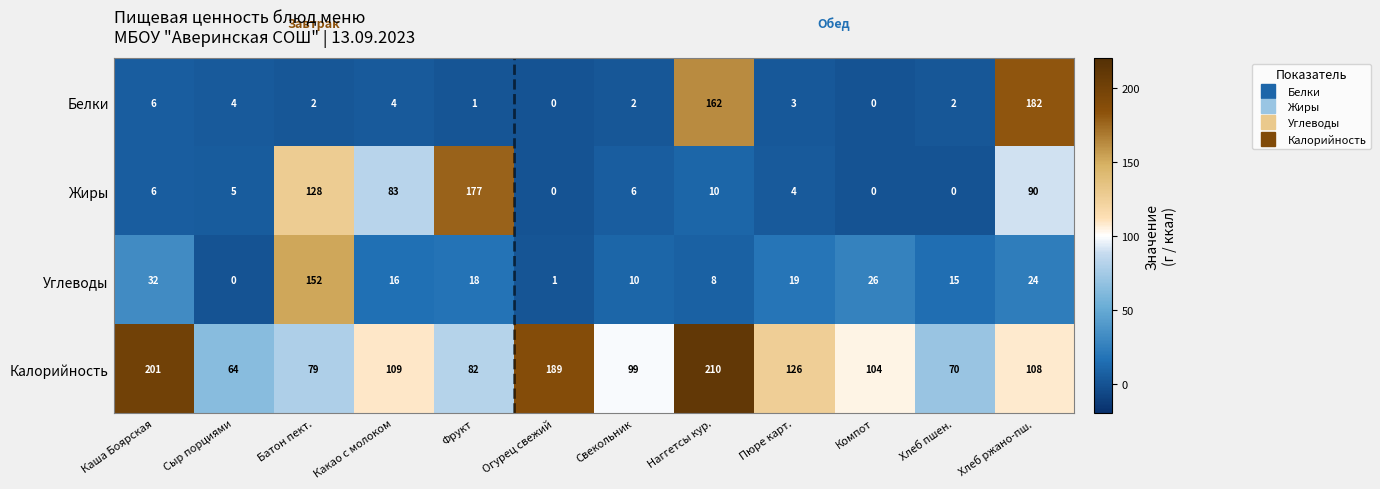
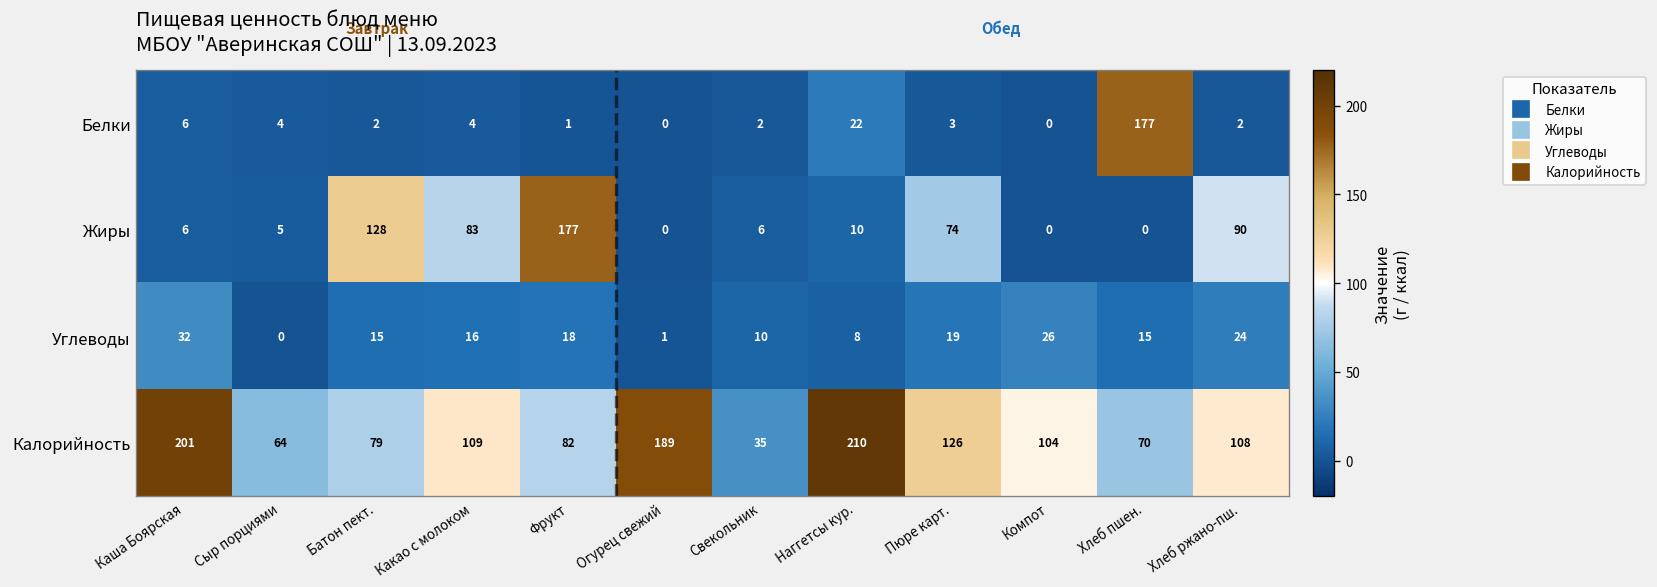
Белки, Наггетсы кур.: 162 -> 22
Белки, Хлеб пшен.: 2 -> 177
Белки, Хлеб ржано-пш.: 182 -> 2
Жиры, Пюре карт.: 4 -> 74
Углеводы, Батон пект.: 152 -> 15
Калорийность, Свекольник: 99 -> 35
